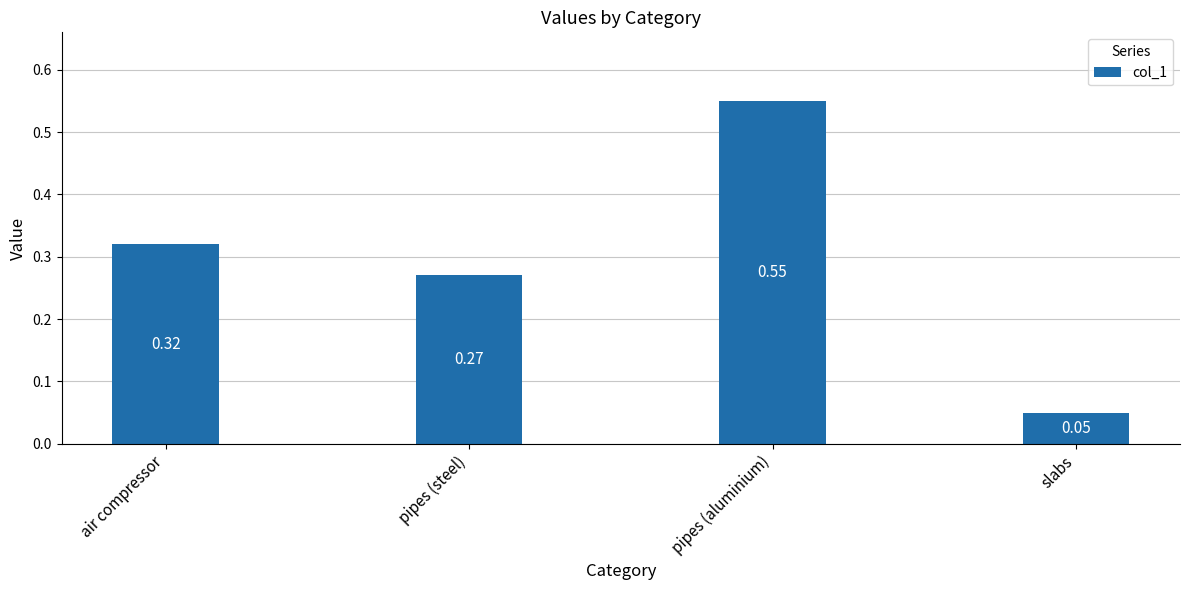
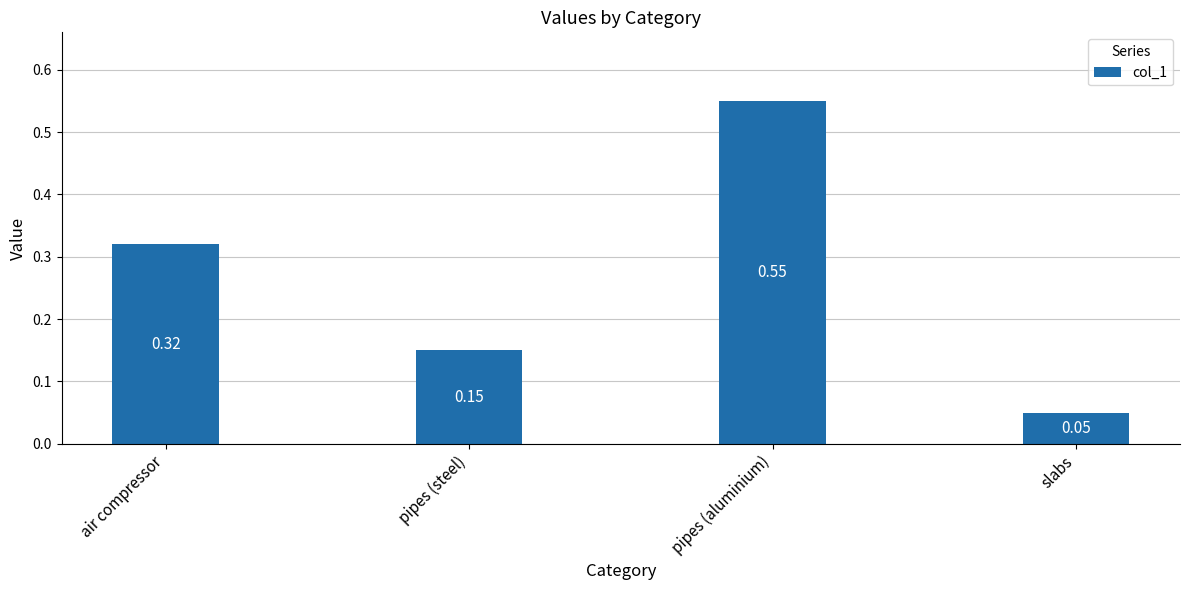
pipes (steel): 0.27 -> 0.15
